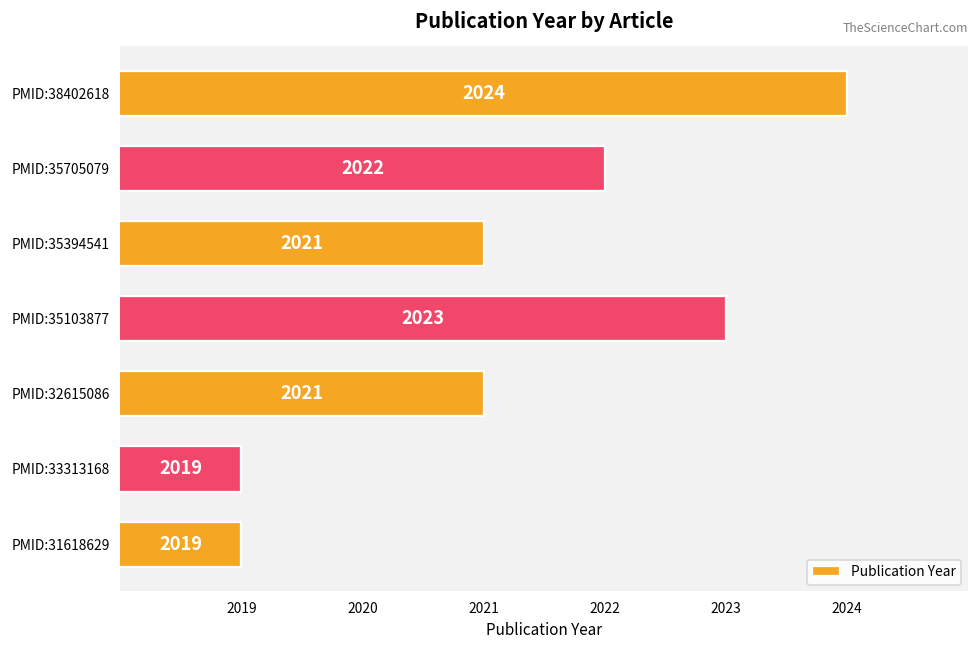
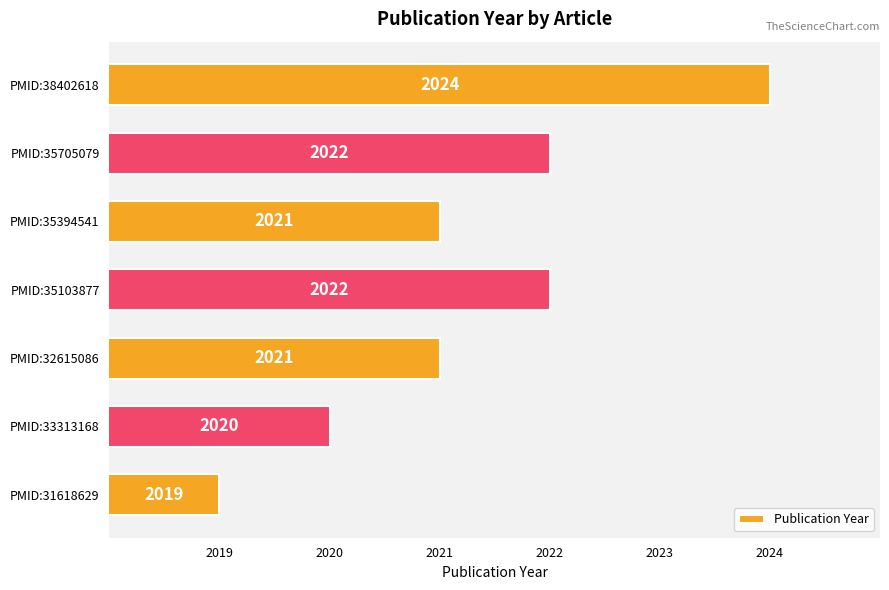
PMID:35103877: 2023 -> 2022
PMID:33313168: 2019 -> 2020
